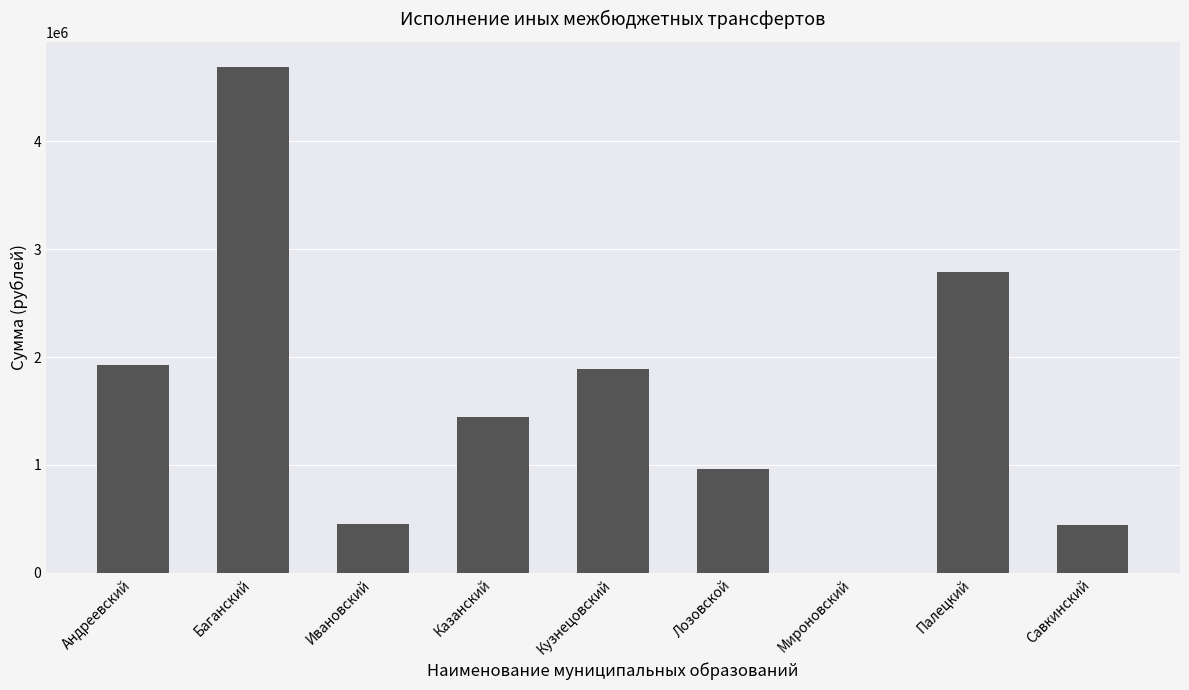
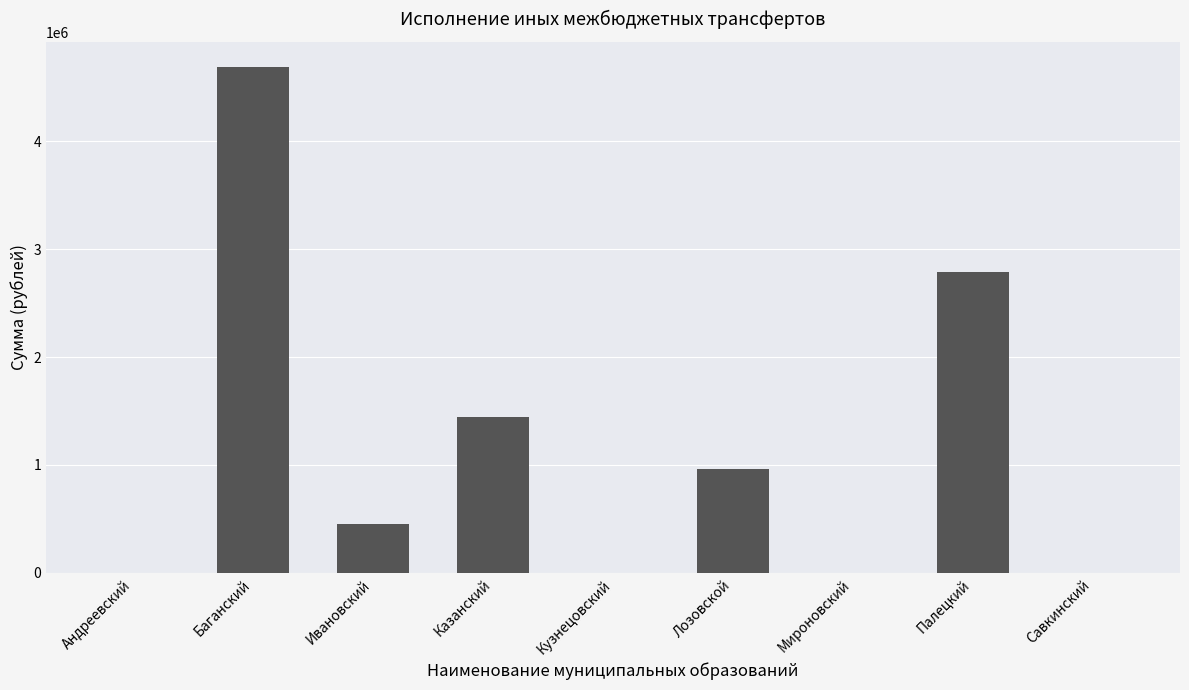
Андреевский: 1930000 -> 0
Кузнецовский: 1890000 -> 0
Савкинский: 450000 -> 0
